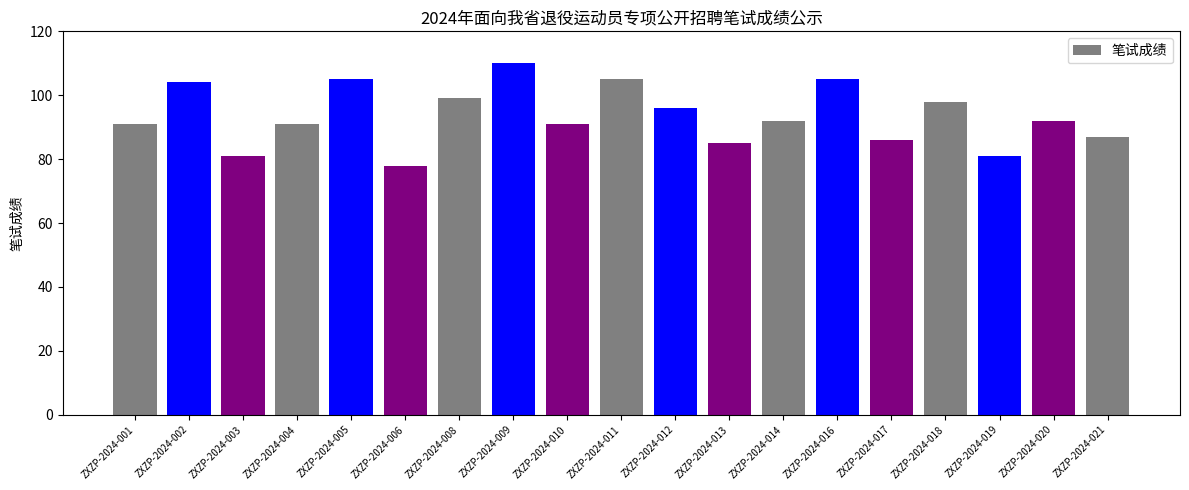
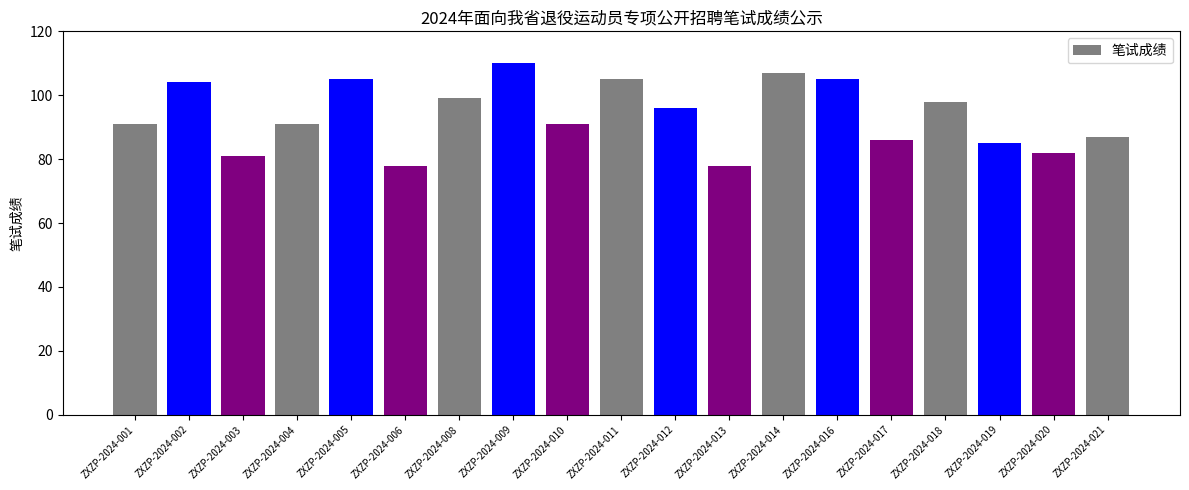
ZXZP-2024-013: 85 -> 78
ZXZP-2024-014: 92 -> 107
ZXZP-2024-019: 81 -> 85
ZXZP-2024-020: 92 -> 82
